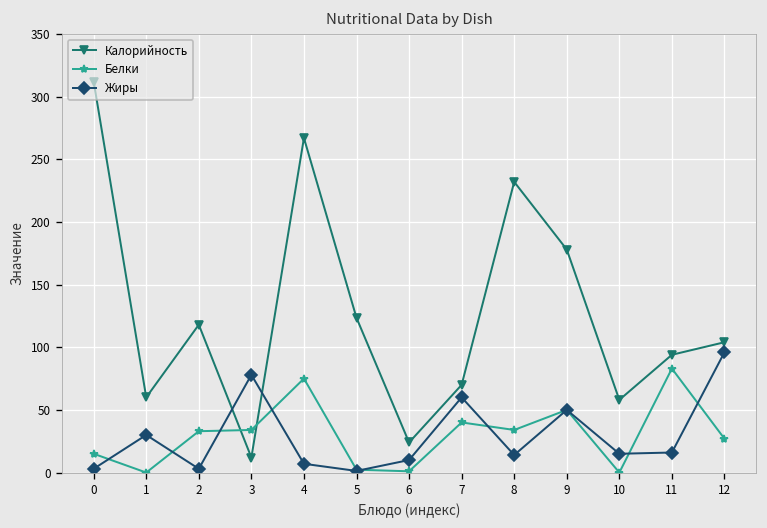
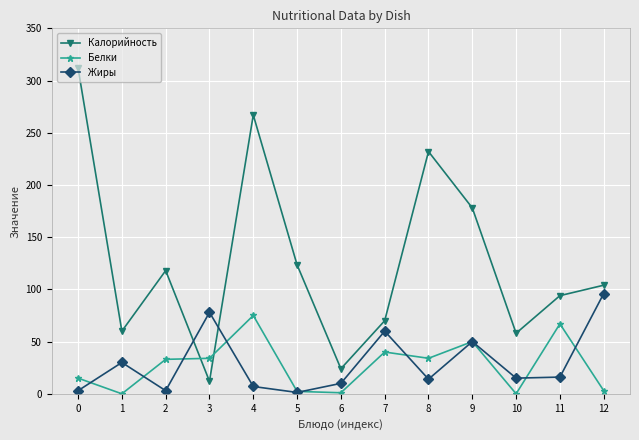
Белки, 11: 83 -> 67
Белки, 12: 27 -> 3
